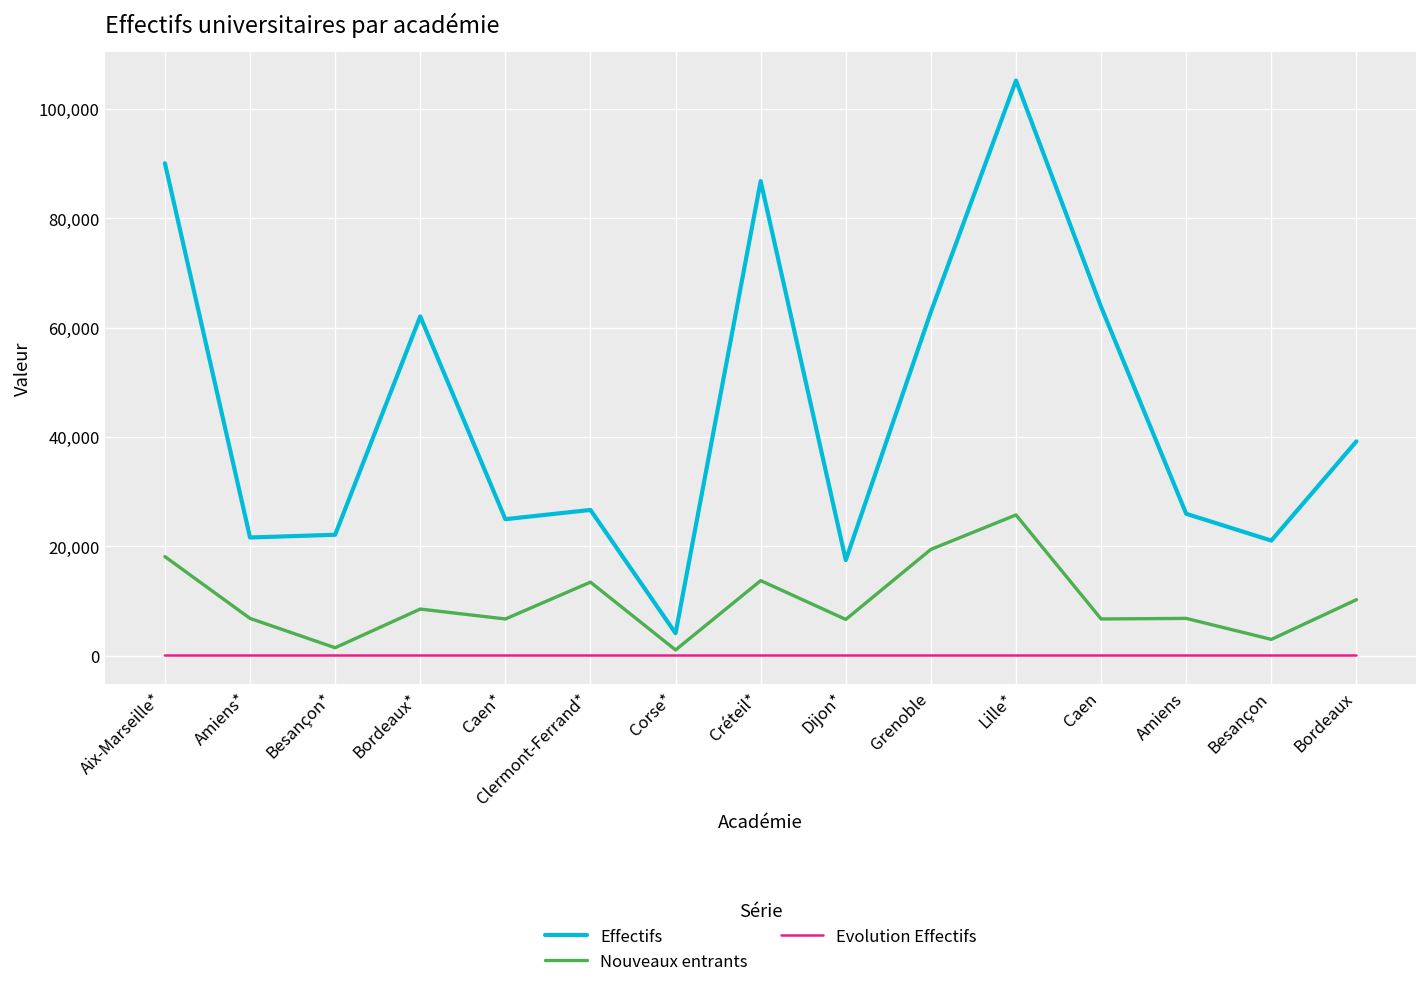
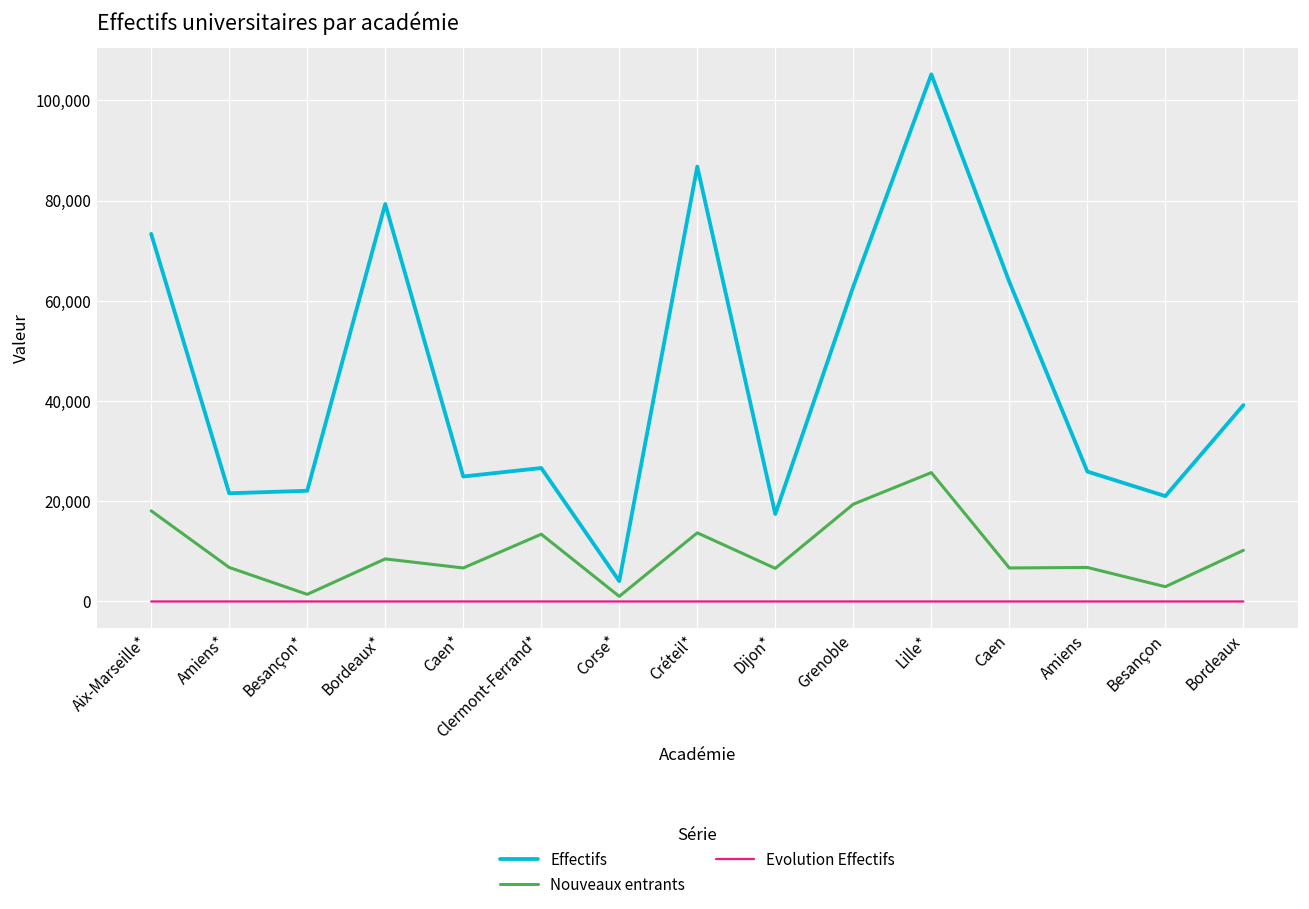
Effectifs, Aix-Marseille*: 90,000 -> 73,000
Effectifs, Bordeaux*: 62,000 -> 79,000
